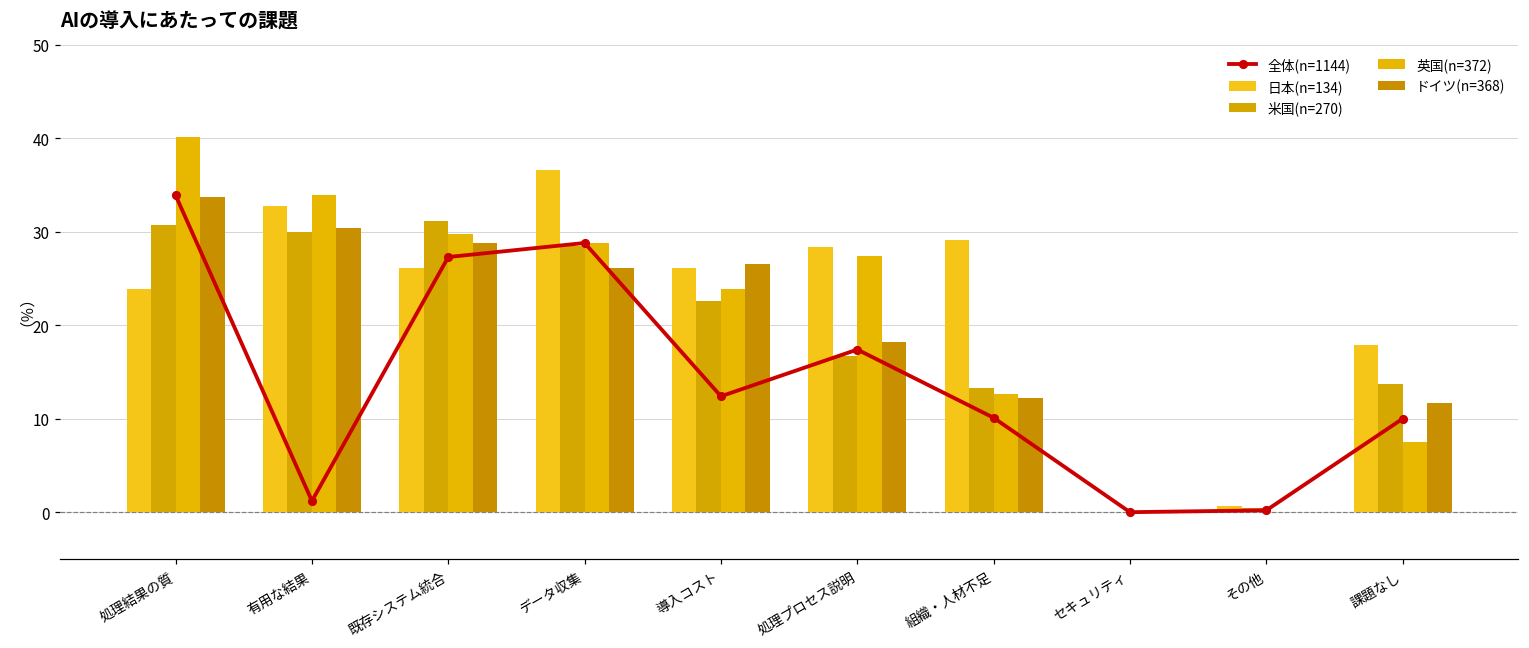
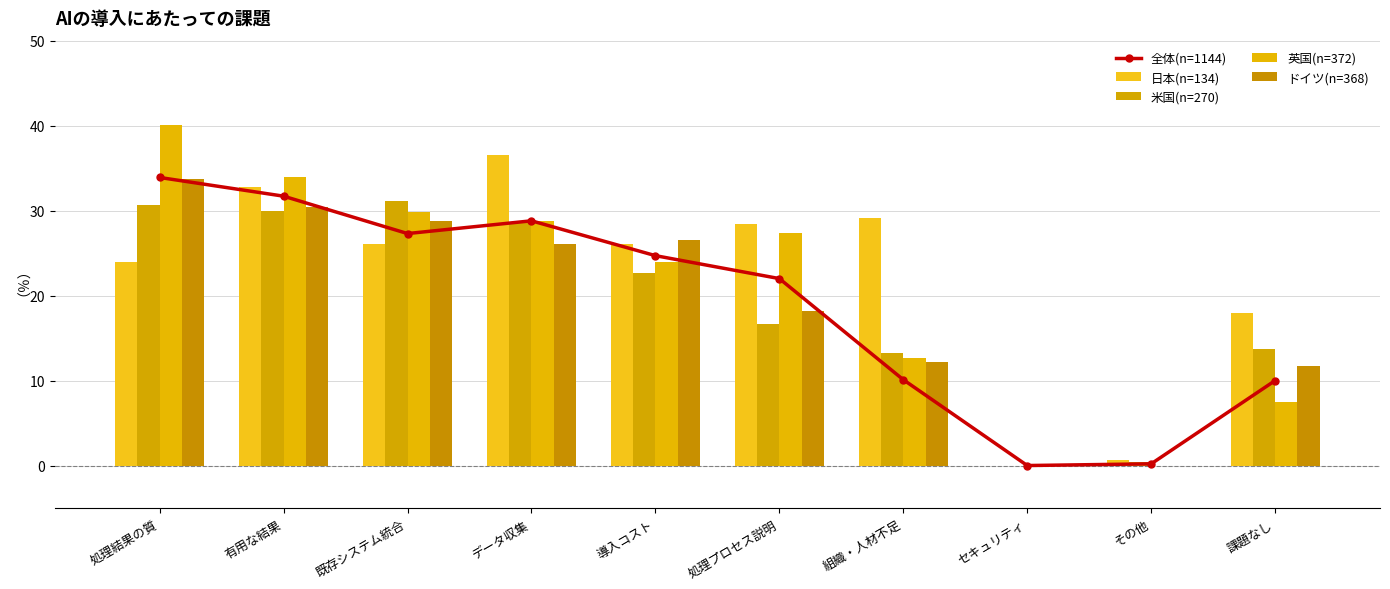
全体(n=1144), 有用な結果: 1 -> 32
全体(n=1144), 導入コスト: 12 -> 25
全体(n=1144), 処理プロセス説明: 17 -> 22
